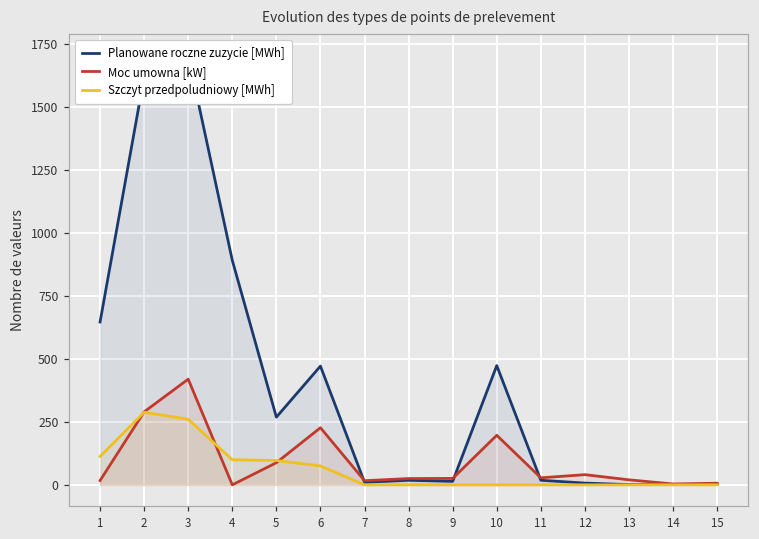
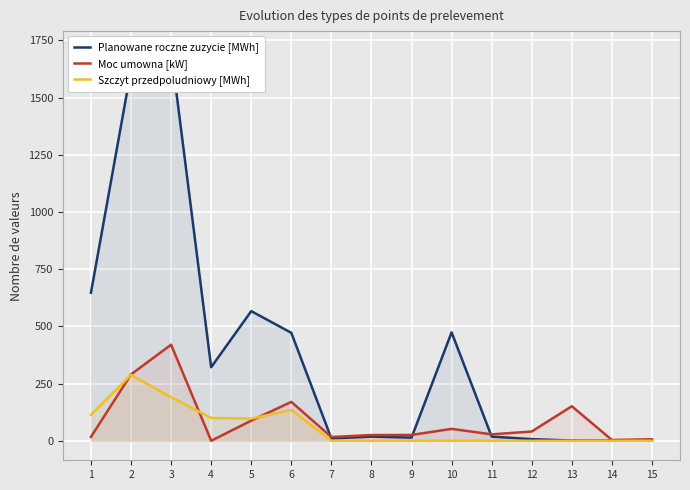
Szczyt przedpoludniowy [MWh], 3: 260 -> 190
Planowane roczne zuzycie [MWh], 4: 890 -> 320
Planowane roczne zuzycie [MWh], 5: 270 -> 570
Moc umowna [kW], 6: 230 -> 170
Szczyt przedpoludniowy [MWh], 6: 80 -> 130
Moc umowna [kW], 10: 200 -> 50
Moc umowna [kW], 13: 20 -> 150
